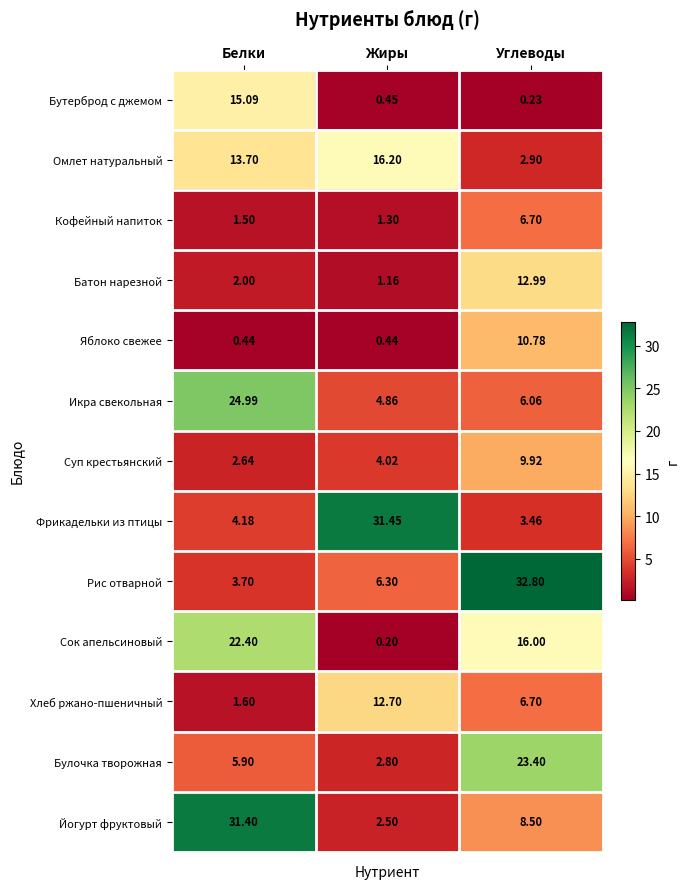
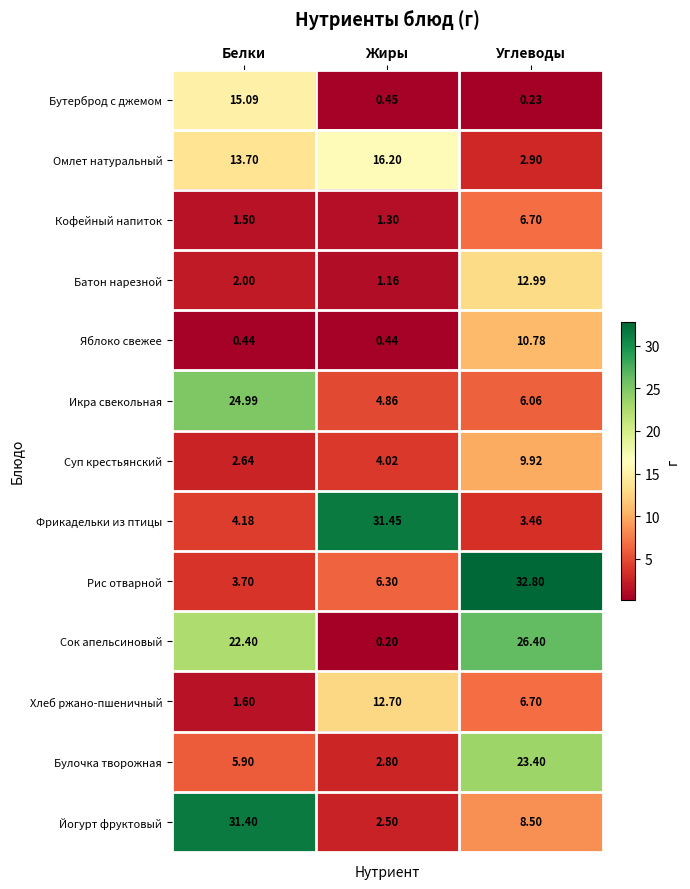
Сок апельсиновый, Углеводы: 16.00 -> 26.40
